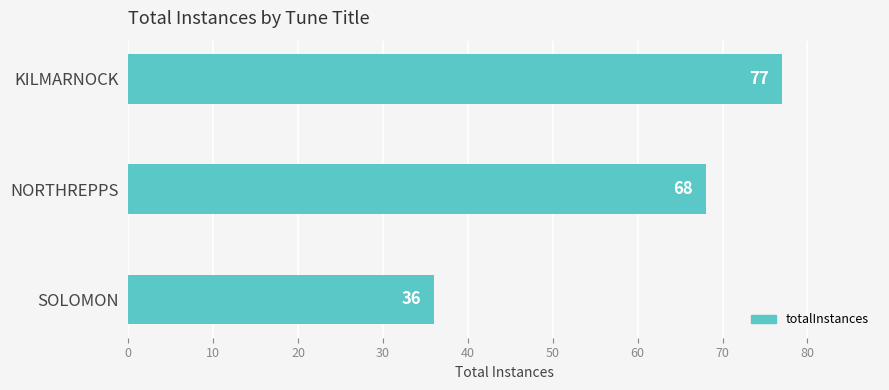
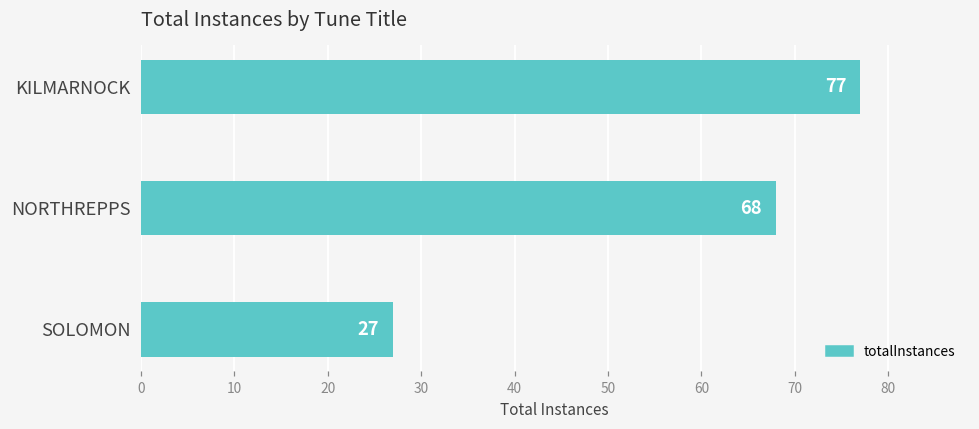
SOLOMON: 36 -> 27
